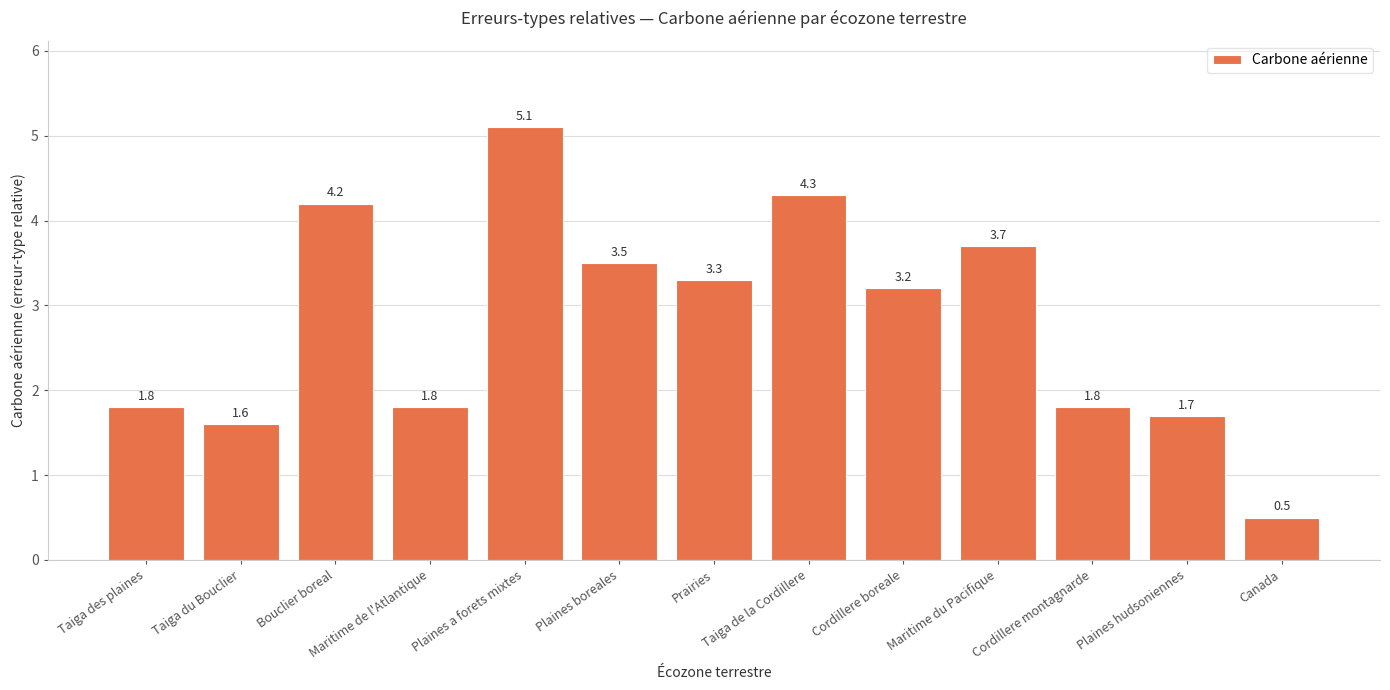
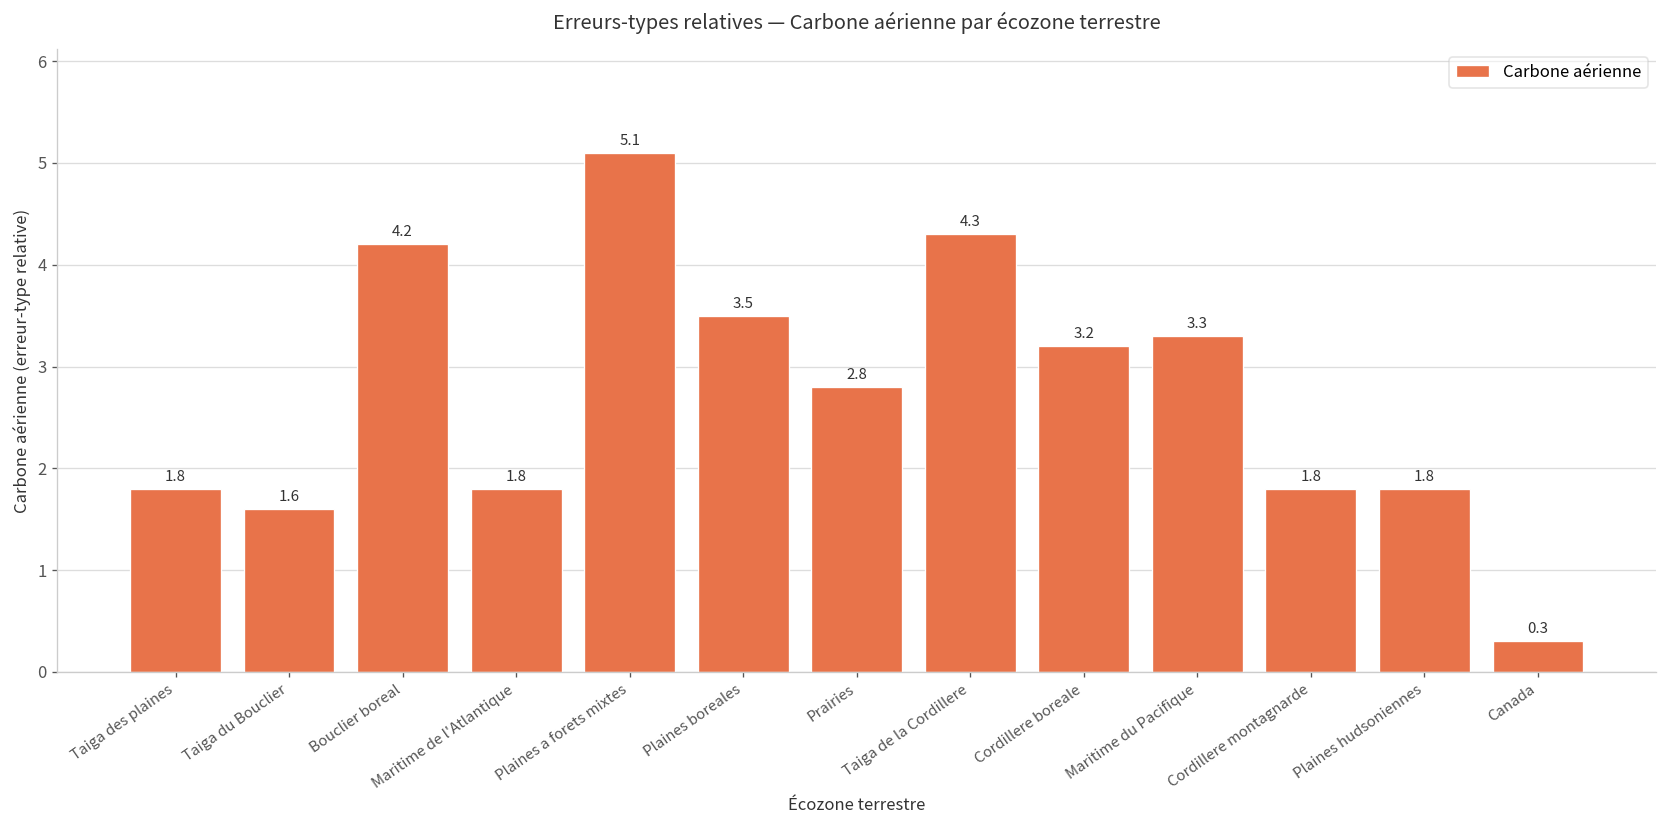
Prairies: 3.3 -> 2.8
Maritime du Pacifique: 3.7 -> 3.3
Plaines hudsoniennes: 1.7 -> 1.8
Canada: 0.5 -> 0.3
